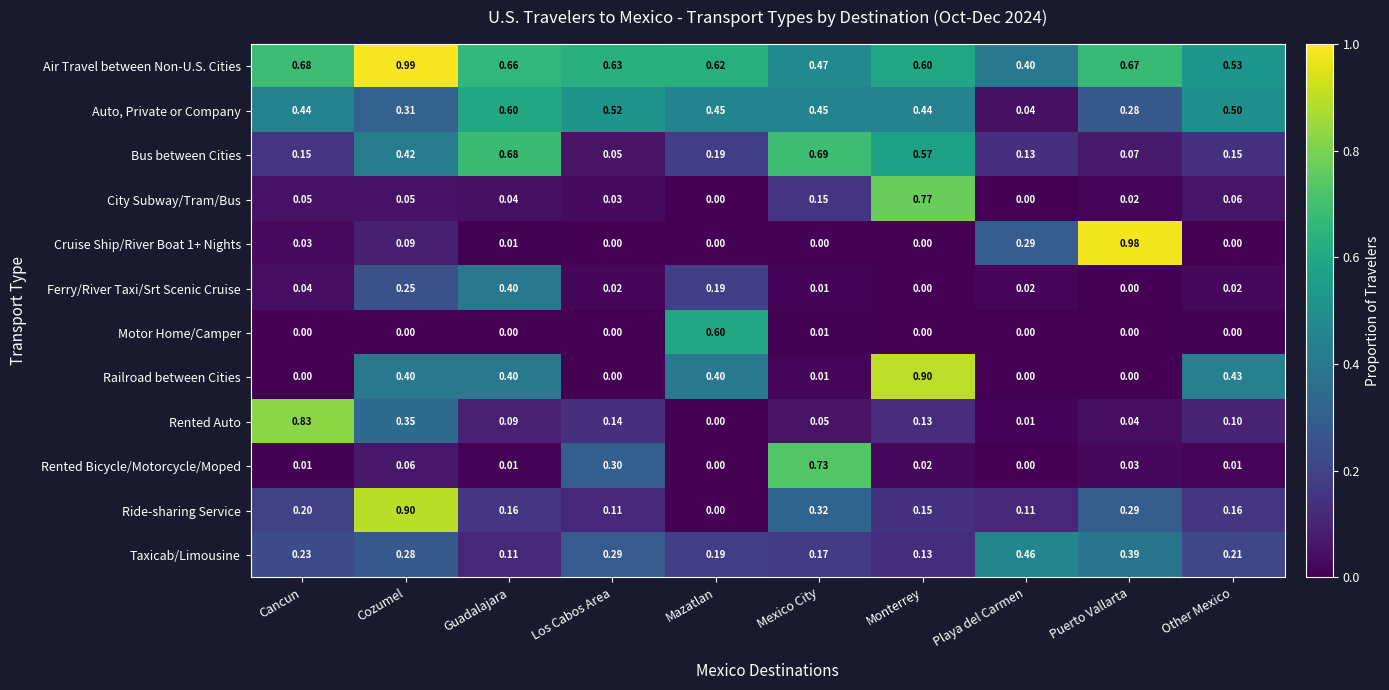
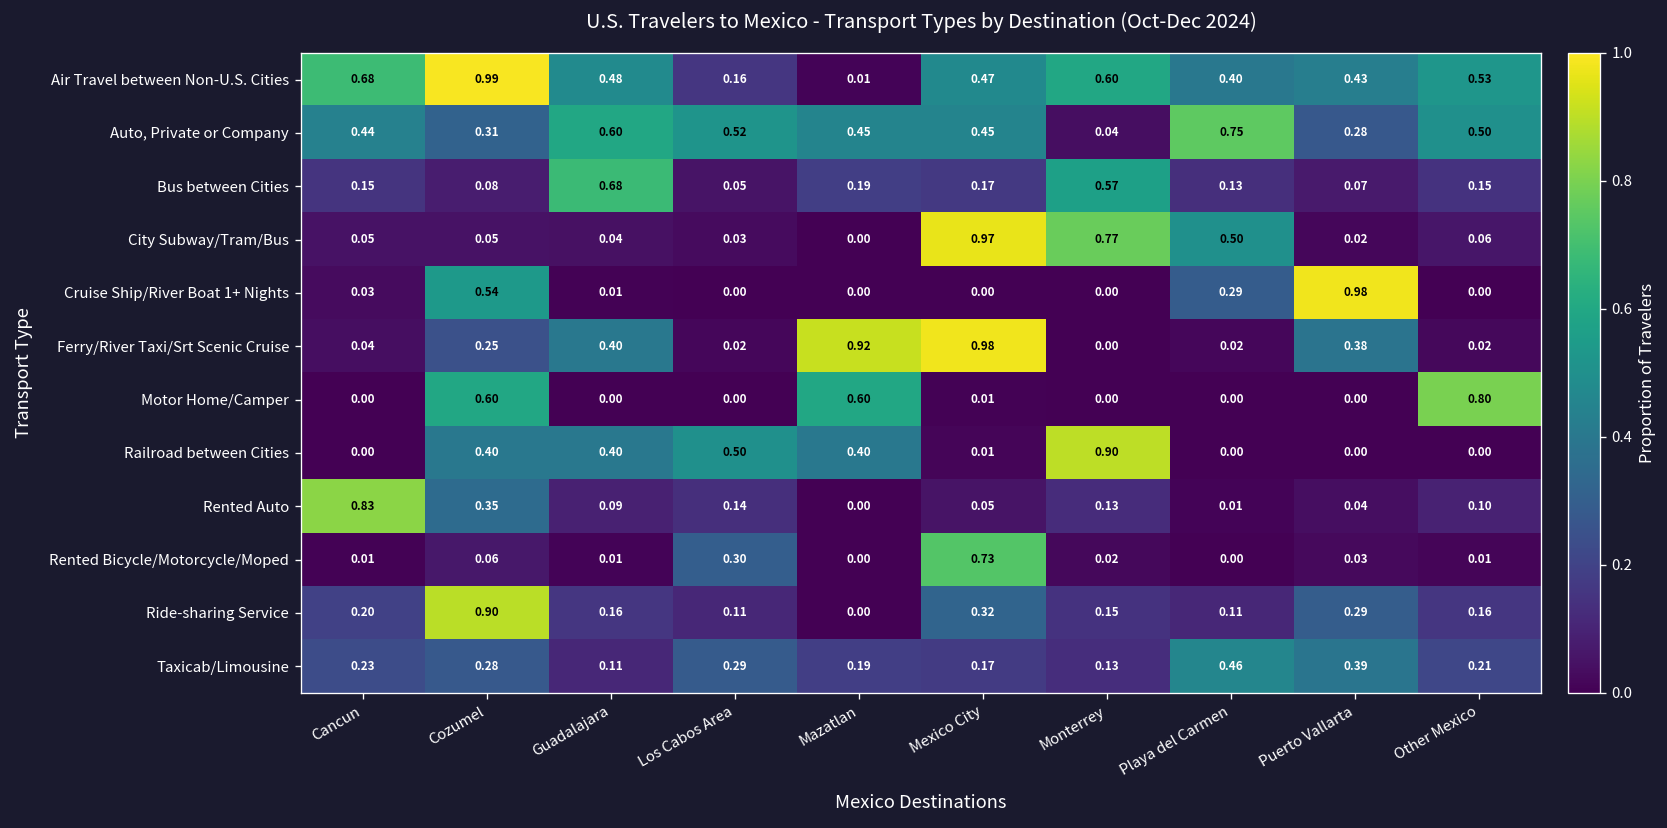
Air Travel between Non-U.S. Cities, Guadalajara: 0.66 -> 0.48
Air Travel between Non-U.S. Cities, Los Cabos Area: 0.63 -> 0.16
Air Travel between Non-U.S. Cities, Mazatlan: 0.62 -> 0.01
Air Travel between Non-U.S. Cities, Puerto Vallarta: 0.67 -> 0.43
Auto, Private or Company, Monterrey: 0.44 -> 0.04
Auto, Private or Company, Playa del Carmen: 0.04 -> 0.75
Bus between Cities, Cozumel: 0.42 -> 0.08
Bus between Cities, Mexico City: 0.69 -> 0.17
City Subway/Tram/Bus, Mexico City: 0.15 -> 0.97
City Subway/Tram/Bus, Playa del Carmen: 0.00 -> 0.50
Cruise Ship/River Boat 1+ Nights, Cozumel: 0.09 -> 0.54
Ferry/River Taxi/Srt Scenic Cruise, Mazatlan: 0.19 -> 0.92
Ferry/River Taxi/Srt Scenic Cruise, Mexico City: 0.01 -> 0.98
Ferry/River Taxi/Srt Scenic Cruise, Puerto Vallarta: 0.00 -> 0.38
Motor Home/Camper, Cozumel: 0.00 -> 0.60
Motor Home/Camper, Other Mexico: 0.00 -> 0.80
Railroad between Cities, Los Cabos Area: 0.00 -> 0.50
Railroad between Cities, Other Mexico: 0.43 -> 0.00
